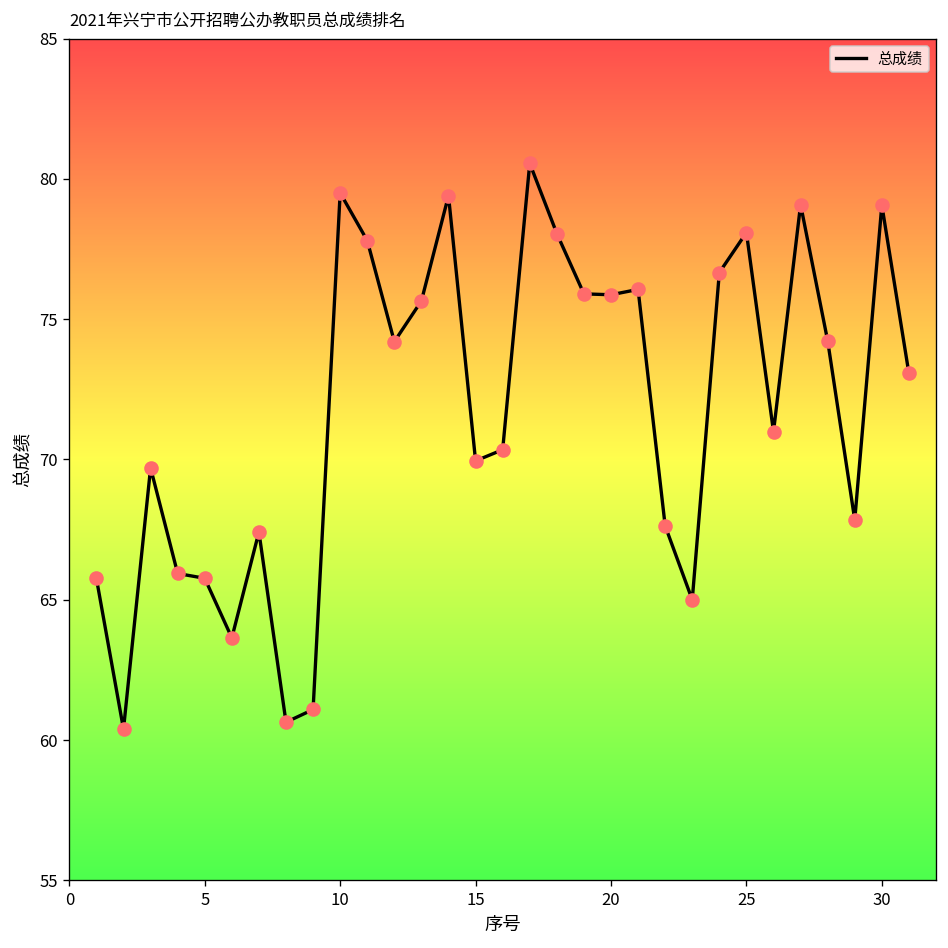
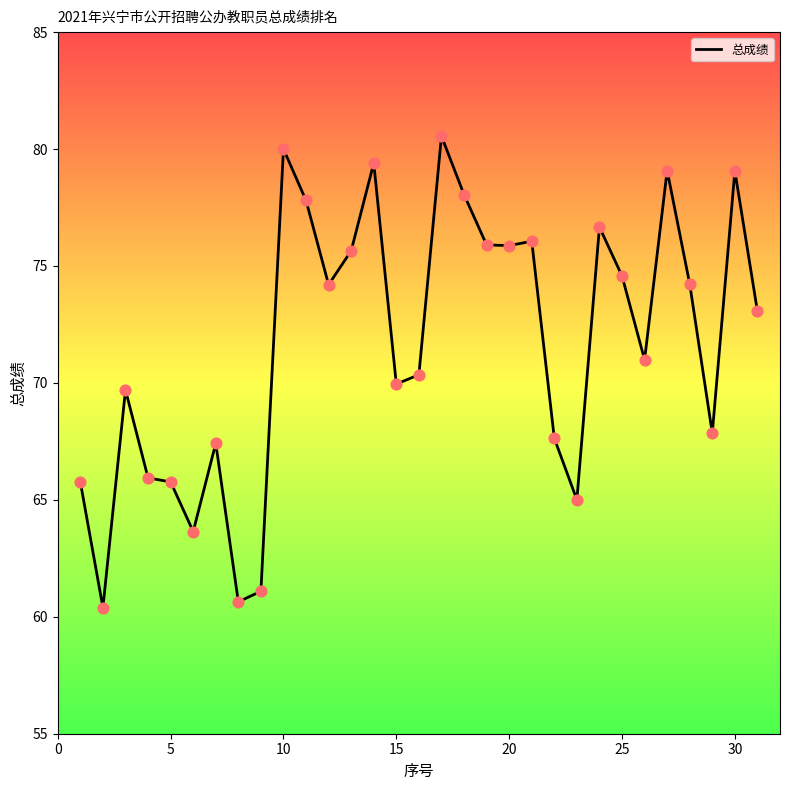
10: 79.5 -> 80.0
25: 78.1 -> 74.6
